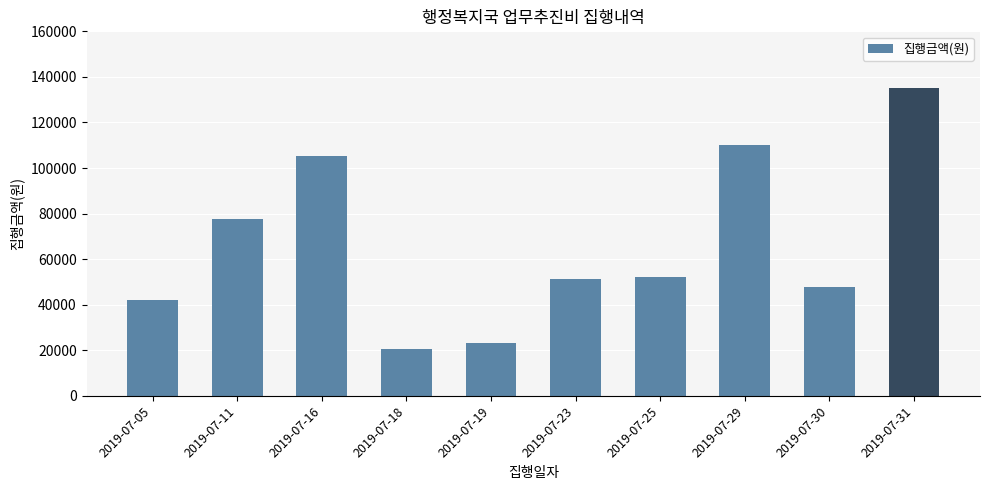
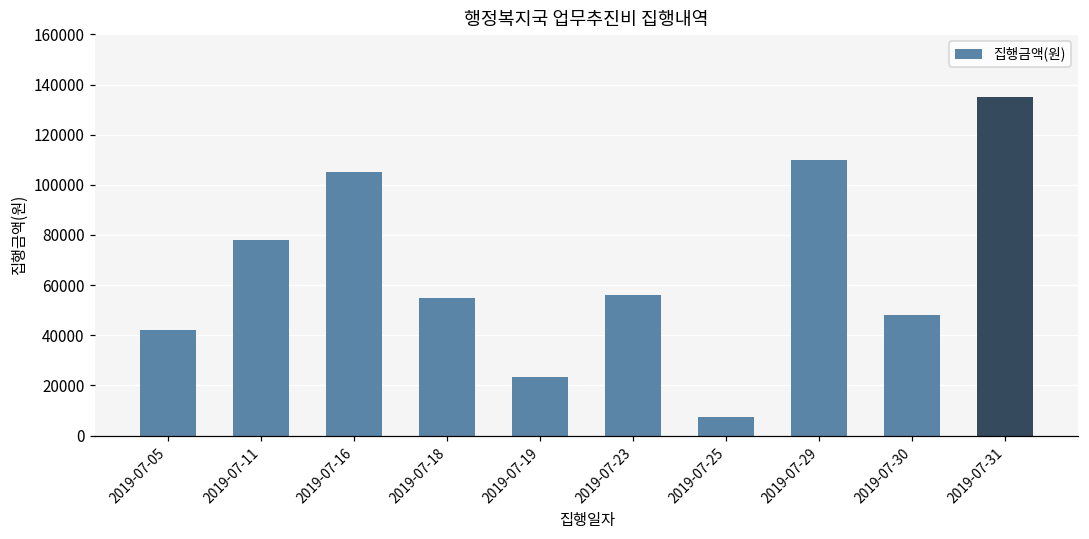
2019-07-18: 20000 -> 55000
2019-07-23: 51000 -> 56000
2019-07-25: 52000 -> 7000
